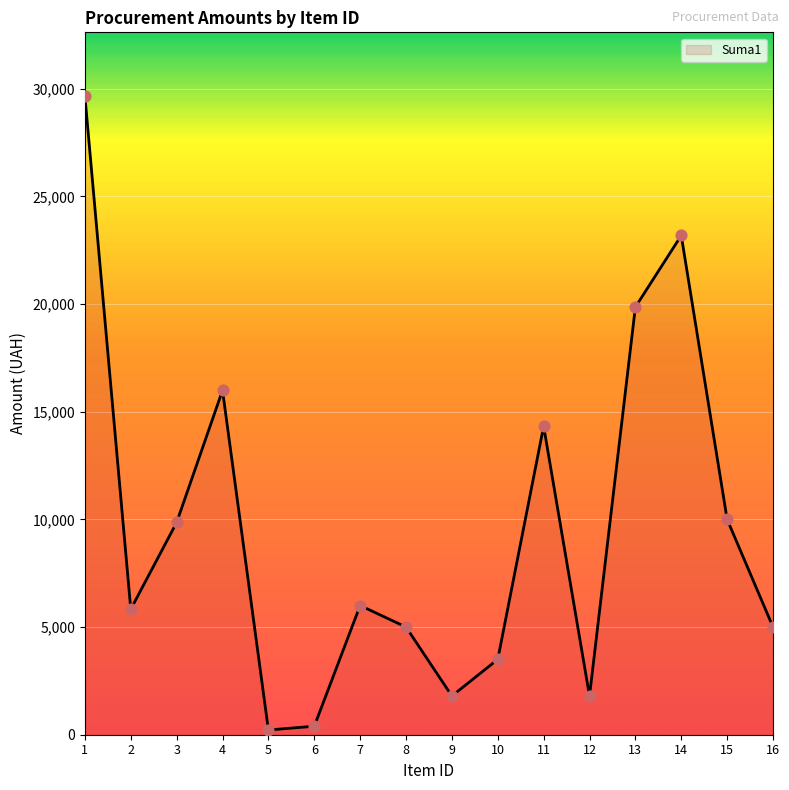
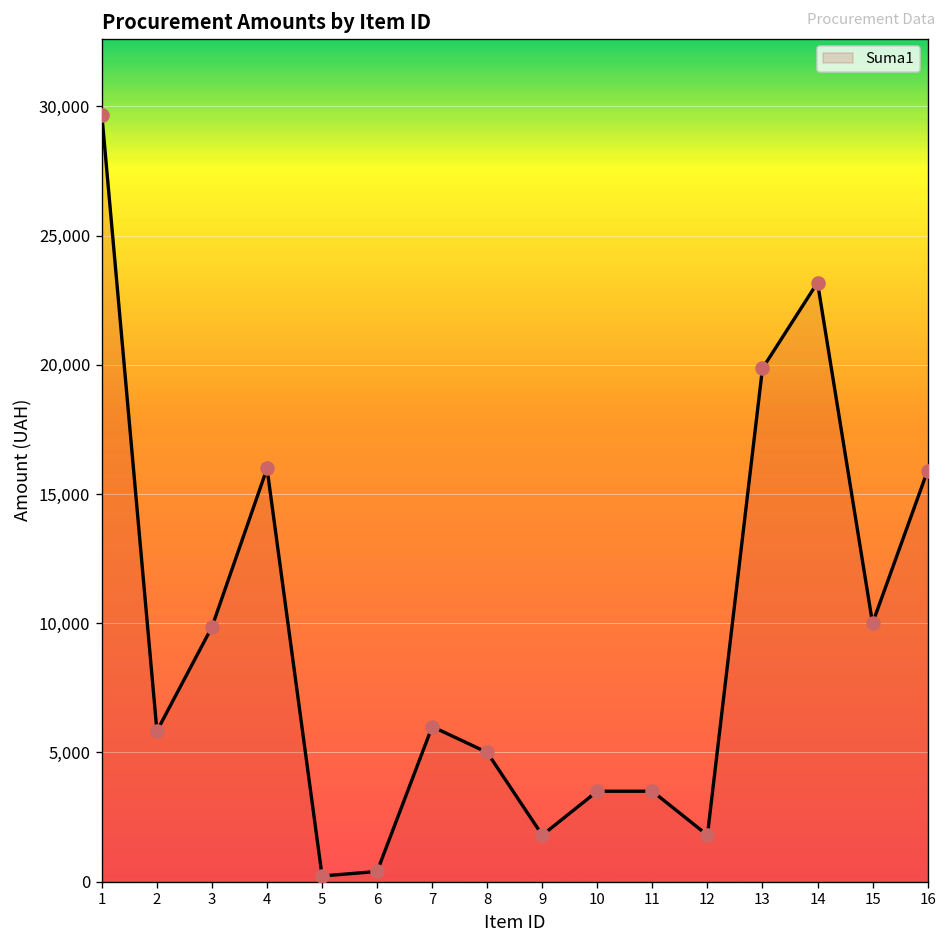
11: 14,300 -> 3,500
16: 5,000 -> 15,900
